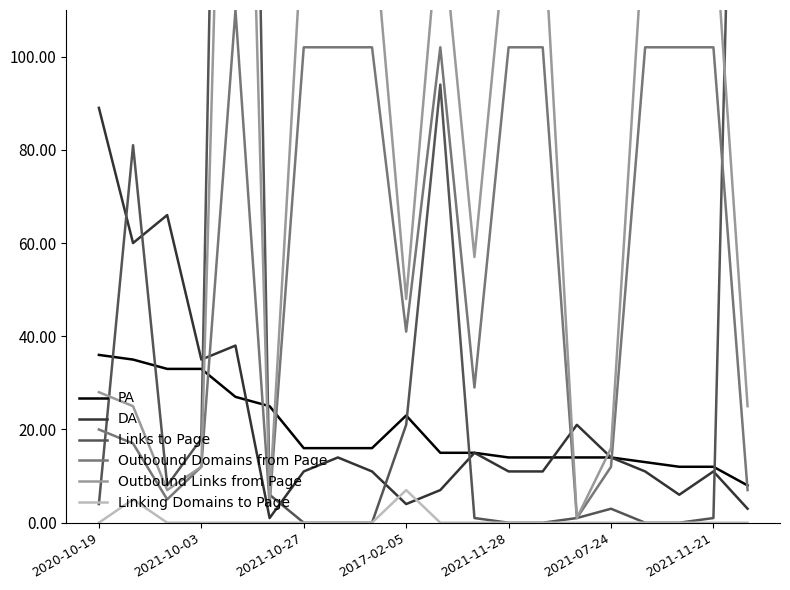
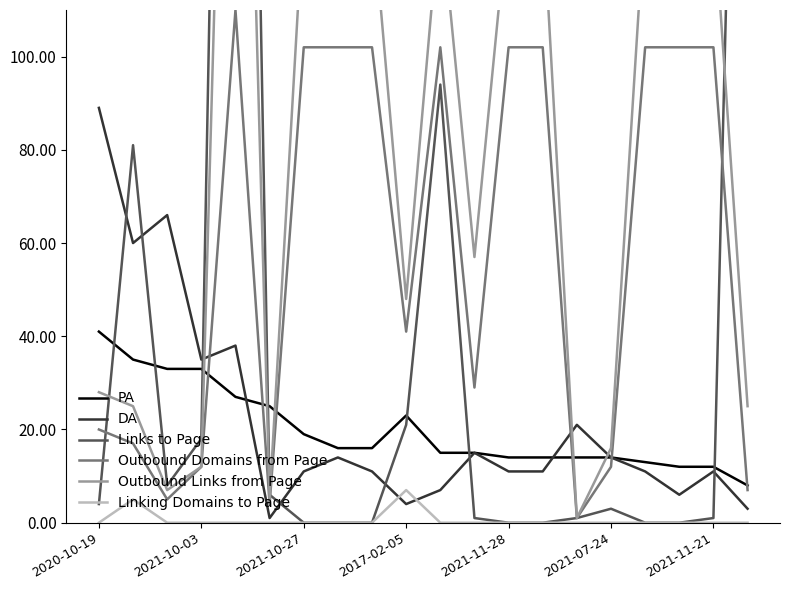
PA, 2020-10-19: 36 -> 41
PA, 2021-10-27: 16 -> 19
